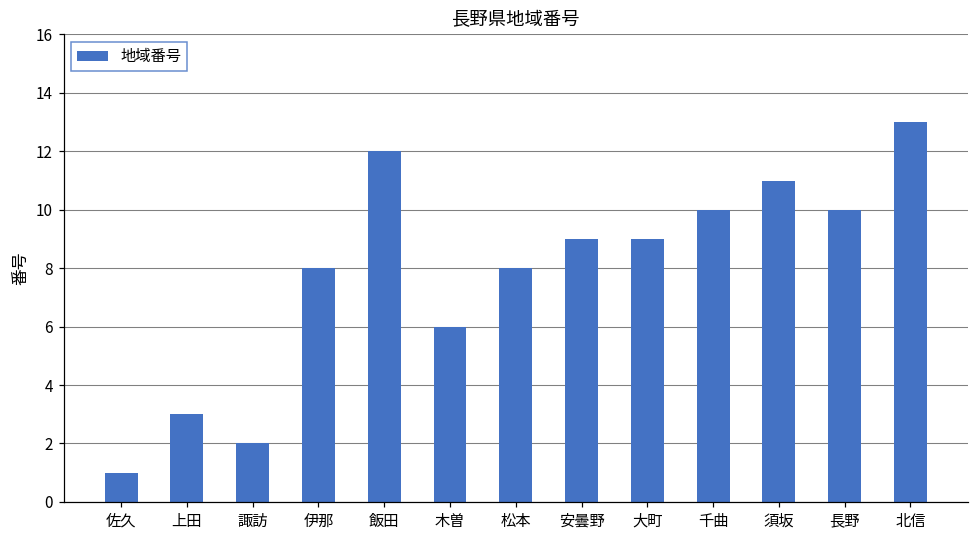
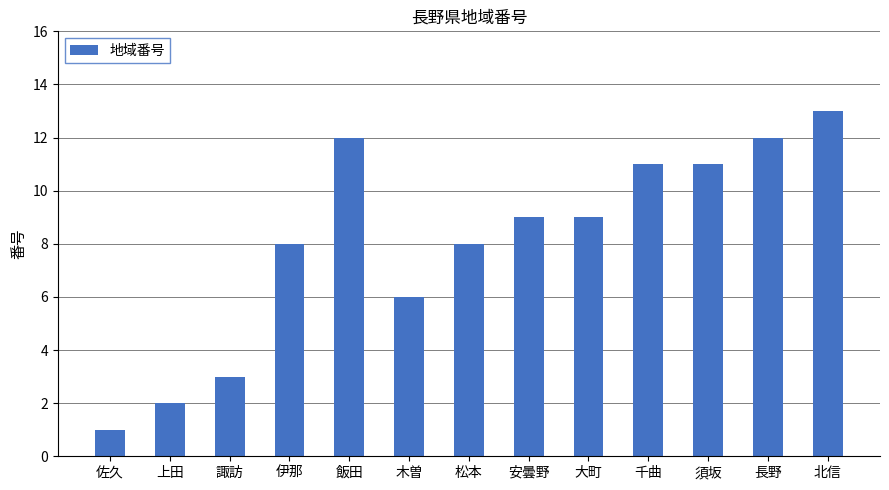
上田: 3 -> 2
諏訪: 2 -> 3
千曲: 10 -> 11
長野: 10 -> 12
